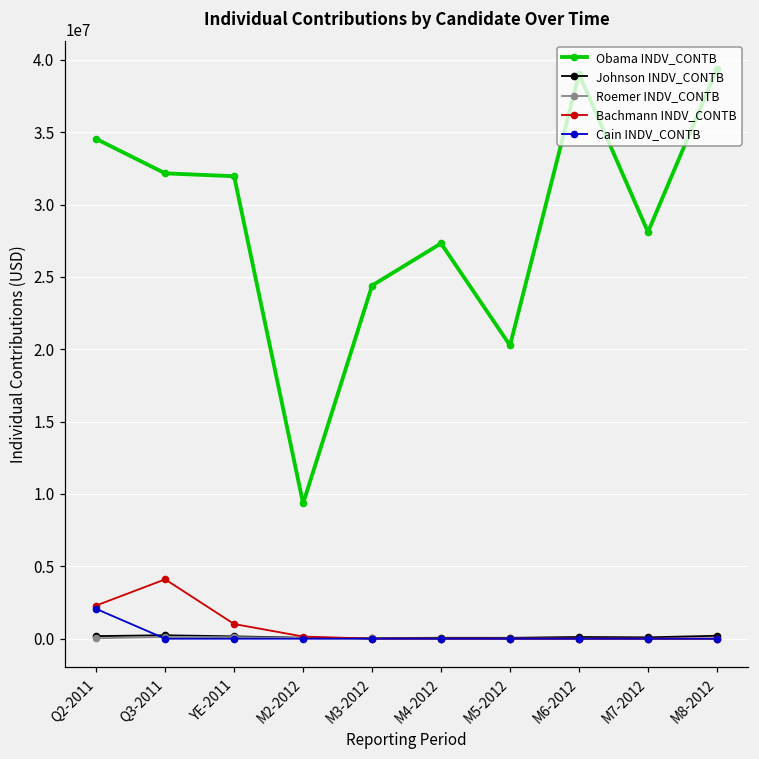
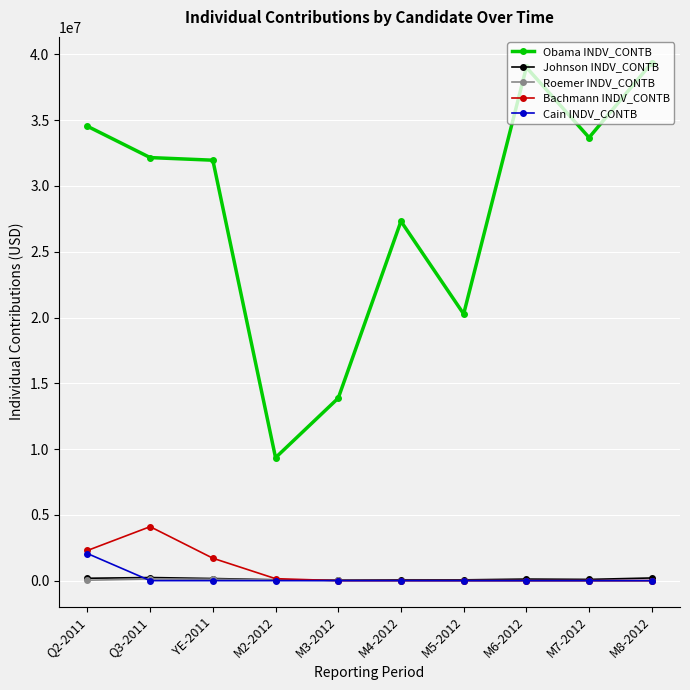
Bachmann INDV_CONTB, YE-2011: 1000000 -> 1700000
Obama INDV_CONTB, M3-2012: 24400000 -> 13900000
Obama INDV_CONTB, M7-2012: 28100000 -> 33700000
